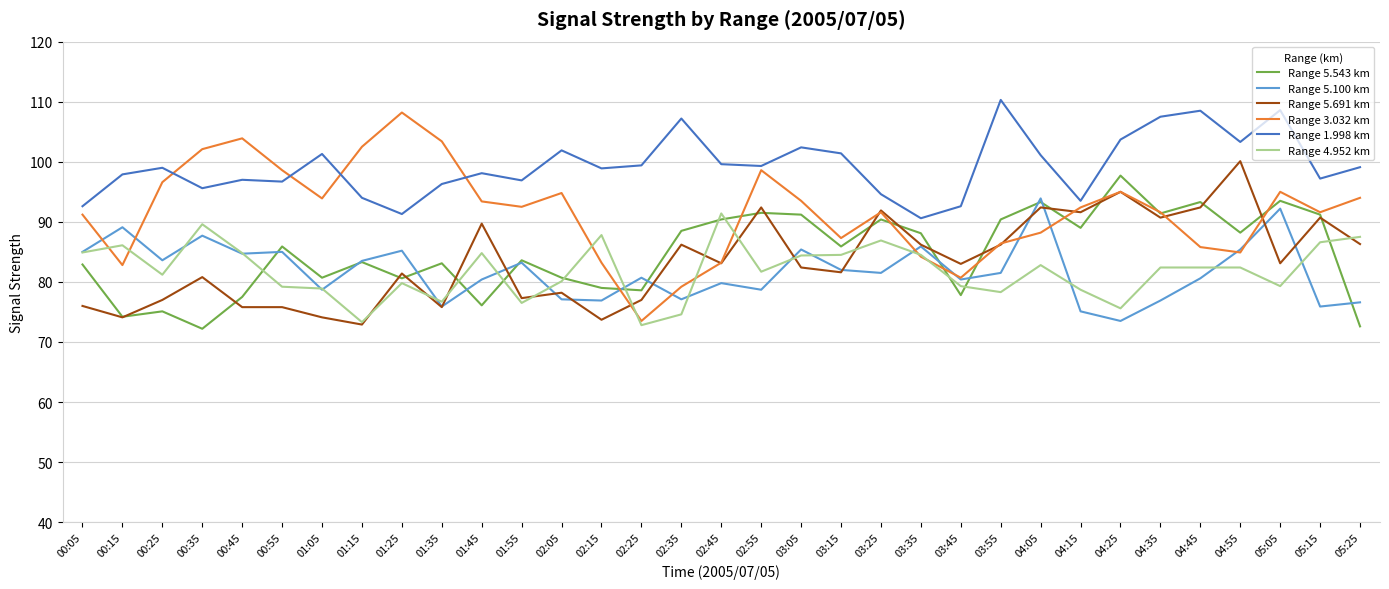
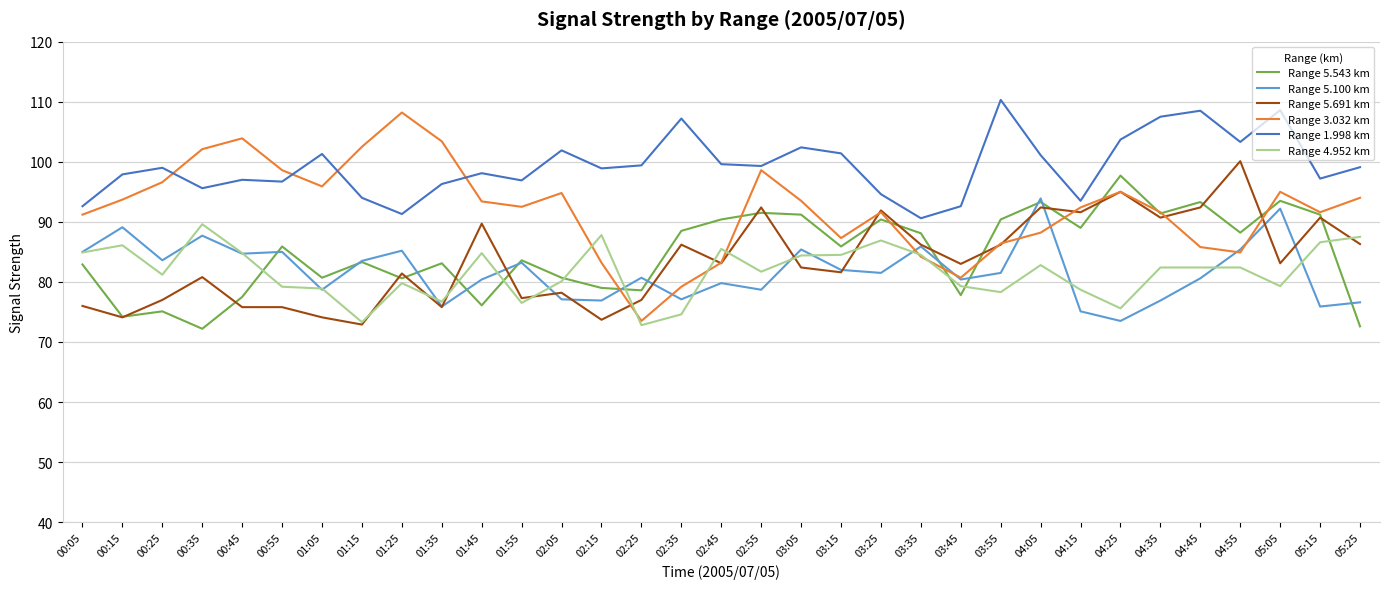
Range 3.032 km, 00:15: 83 -> 94
Range 3.032 km, 01:05: 94 -> 96
Range 4.952 km, 02:45: 91 -> 86
